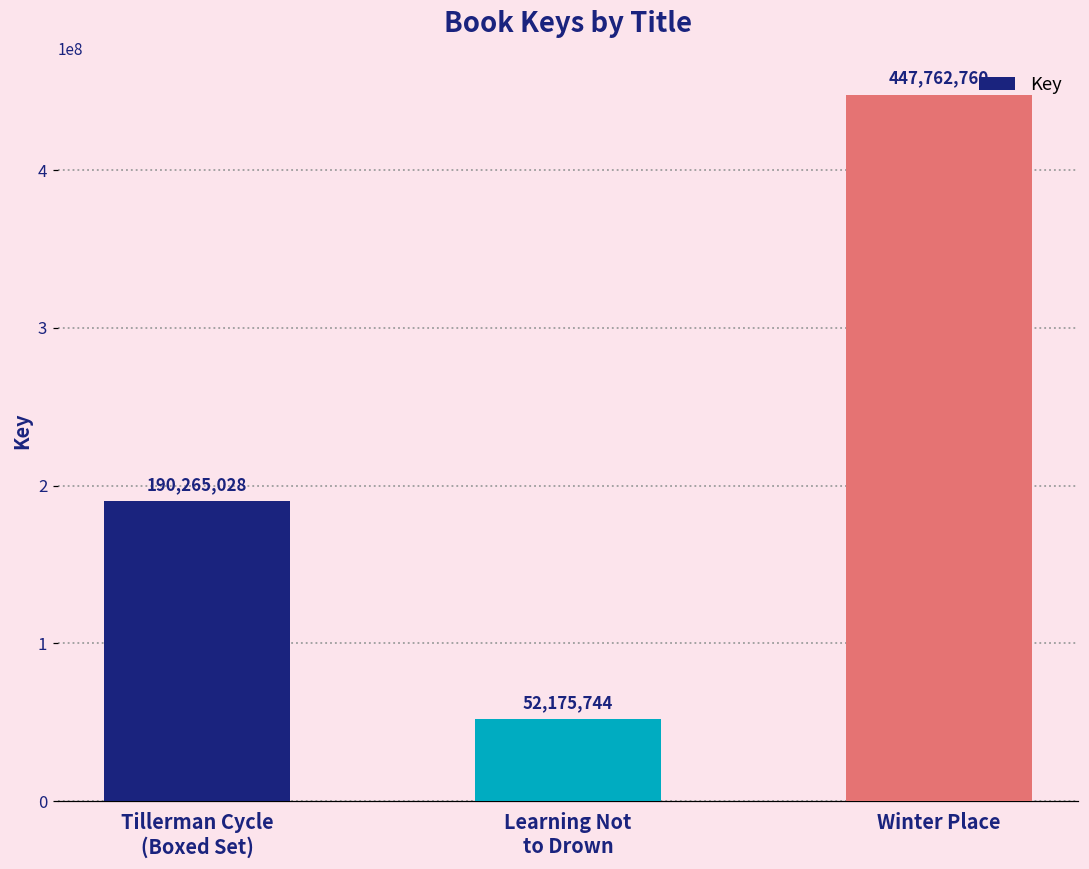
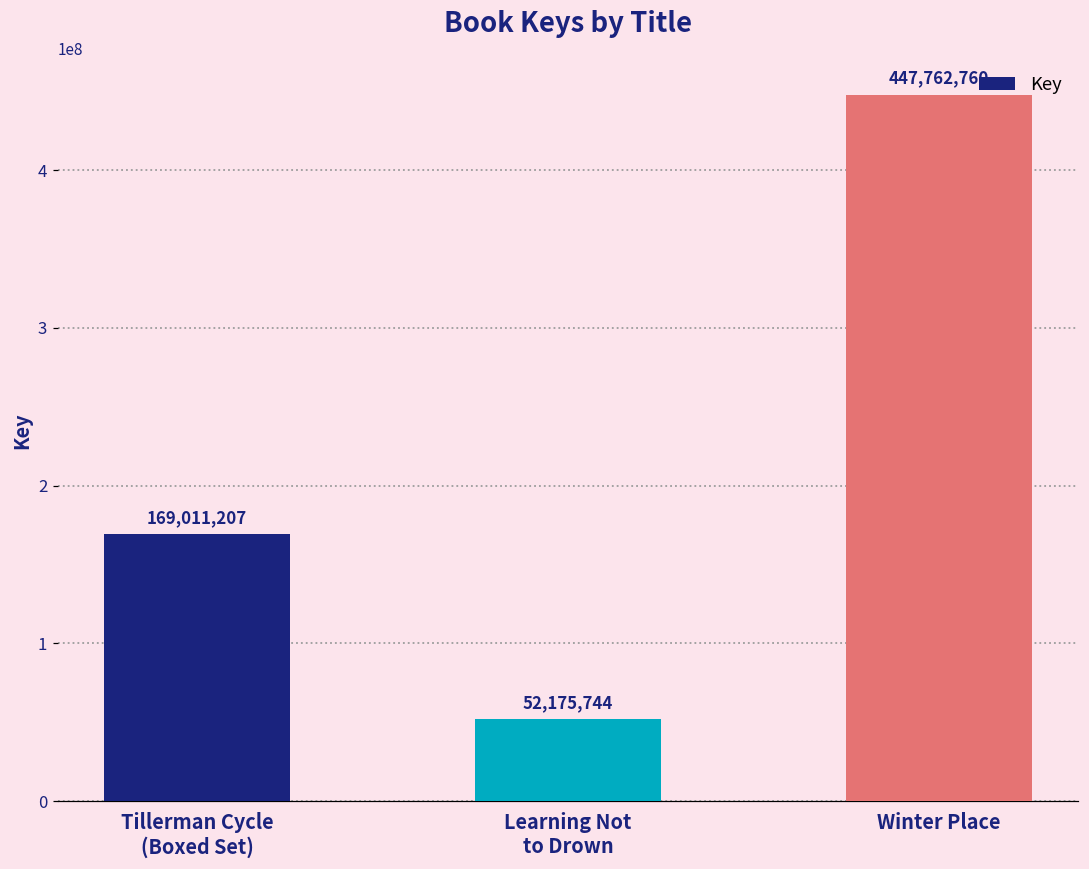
Tillerman Cycle (Boxed Set): 190,265,028 -> 169,011,207
